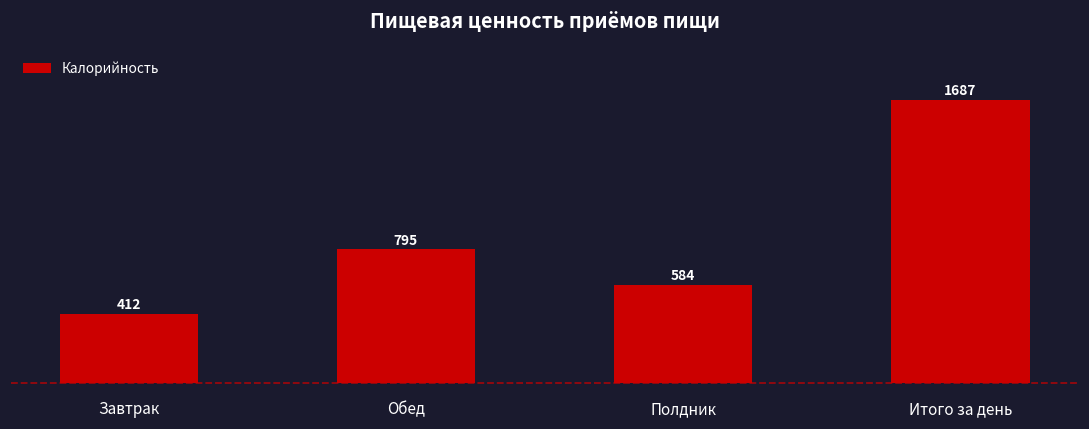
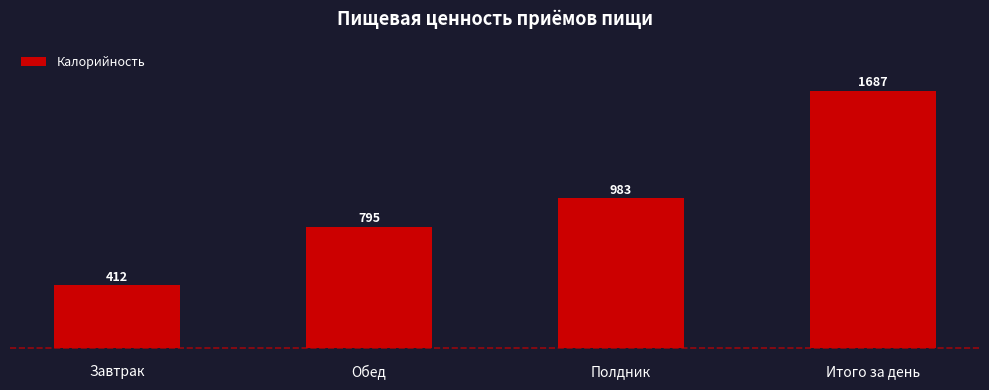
Полдник: 584 -> 983
